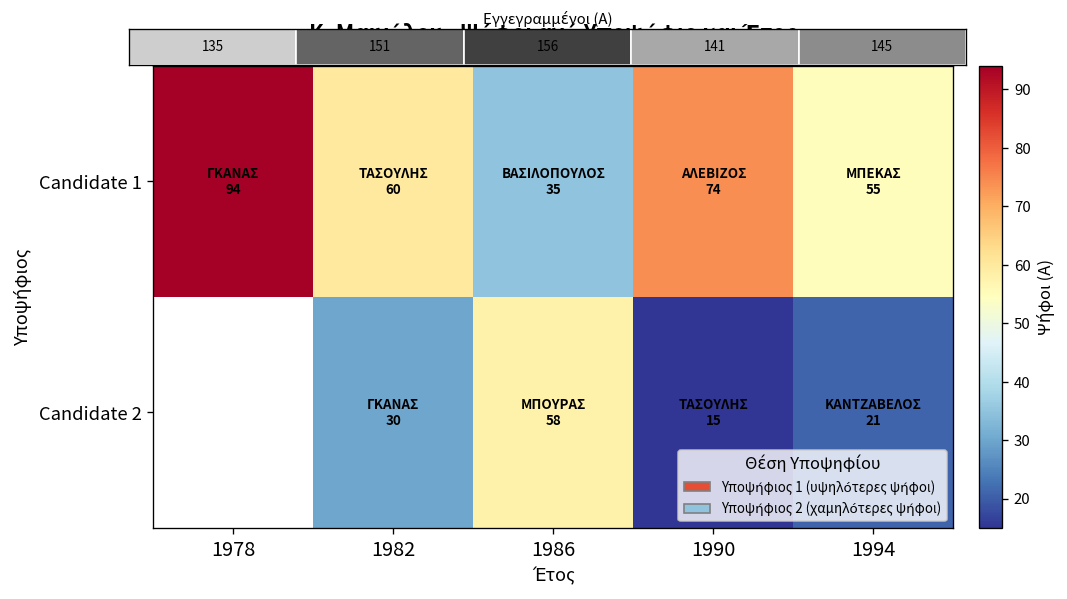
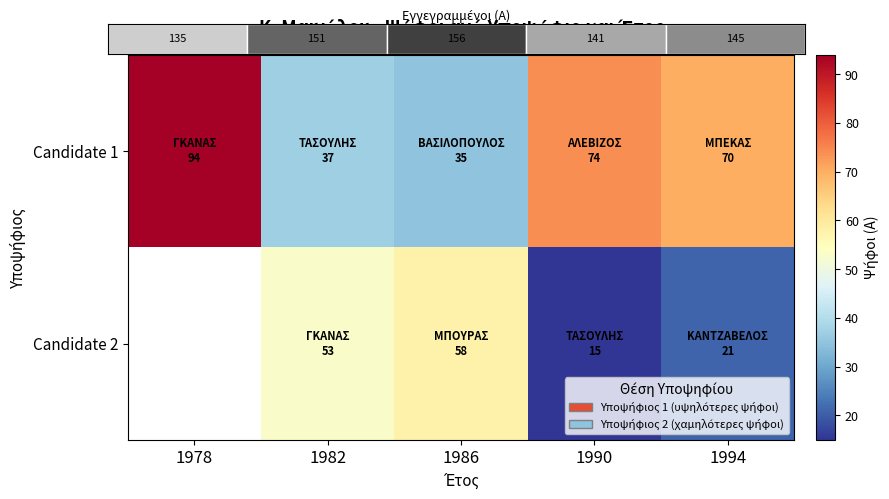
Κ. Μαινάλου - Ψήφοι ανά Υποψήφιο και Έτος, Candidate 1, 1982: 60 -> 37
Κ. Μαινάλου - Ψήφοι ανά Υποψήφιο και Έτος, Candidate 1, 1994: 55 -> 70
Κ. Μαινάλου - Ψήφοι ανά Υποψήφιο και Έτος, Candidate 2, 1982: 30 -> 53
